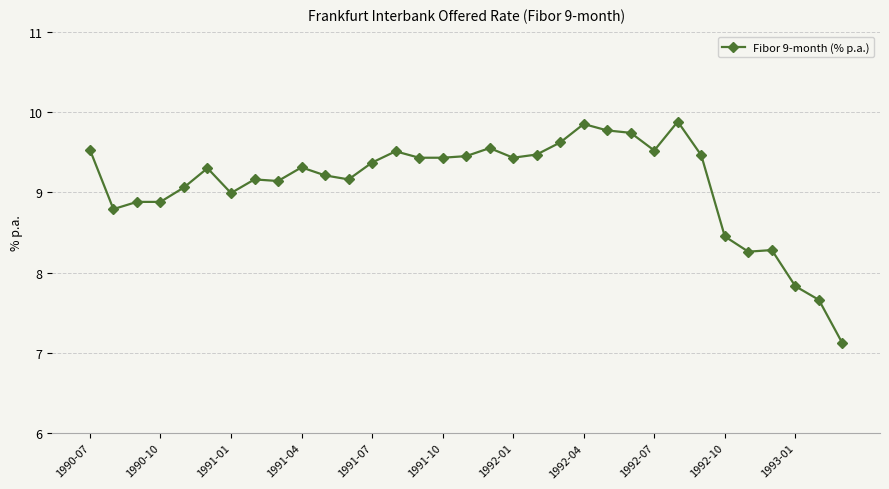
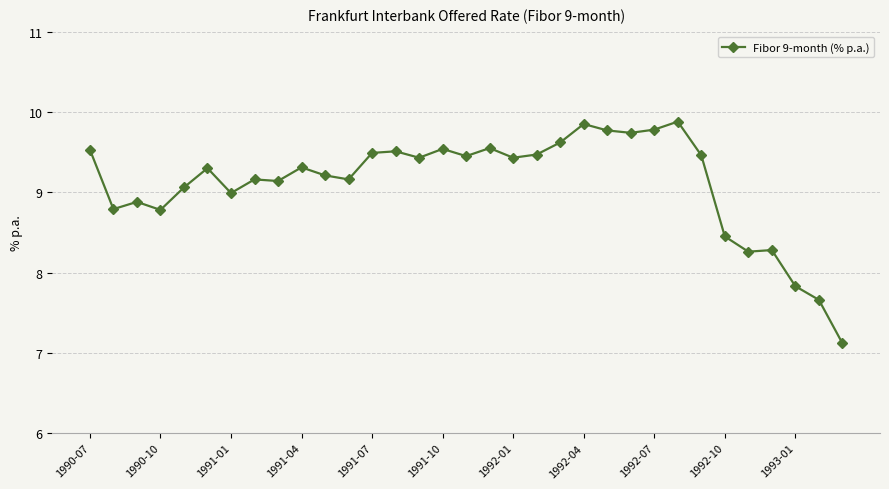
1990-10: 8.9 -> 8.8
1991-07: 9.4 -> 9.5
1991-10: 9.4 -> 9.5
1992-07: 9.5 -> 9.8
